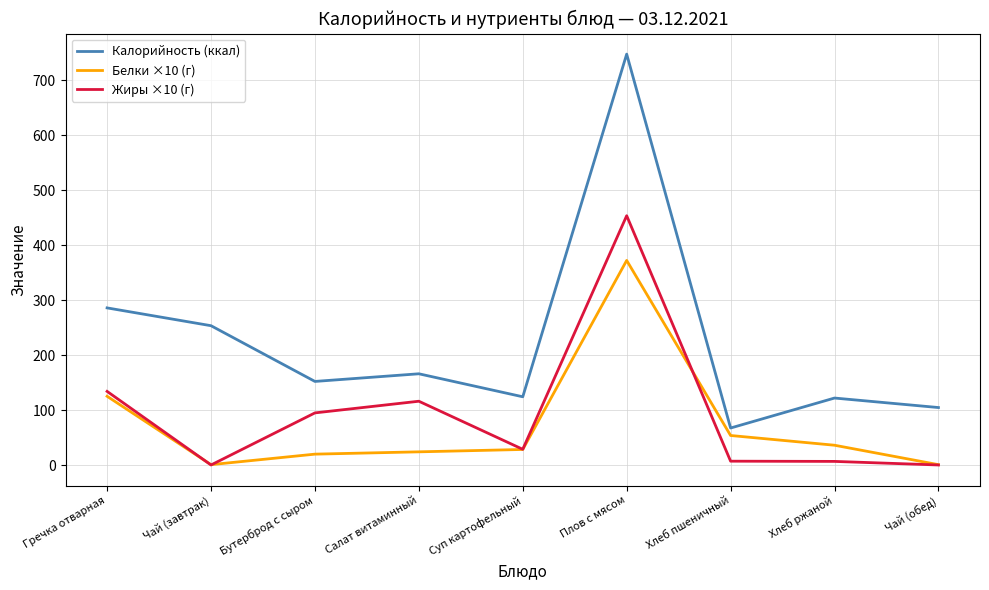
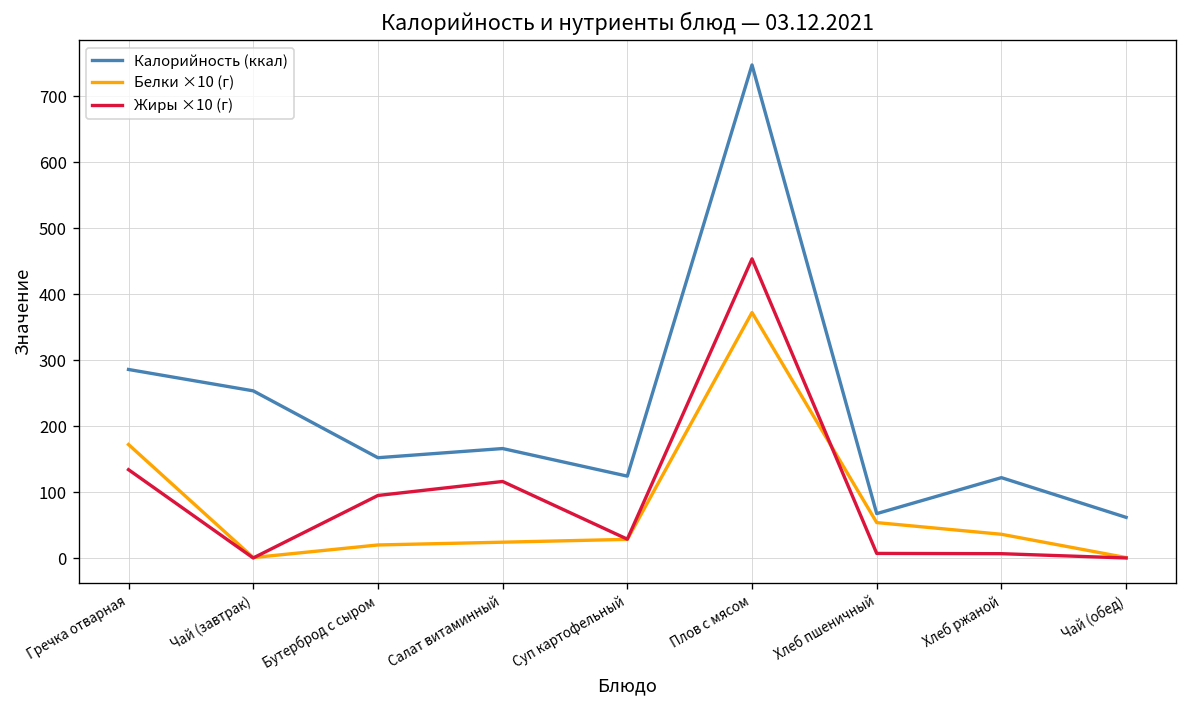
Белки ×10 (г), Гречка отварная: 130 -> 170
Калорийность (ккал), Чай (обед): 100 -> 60
